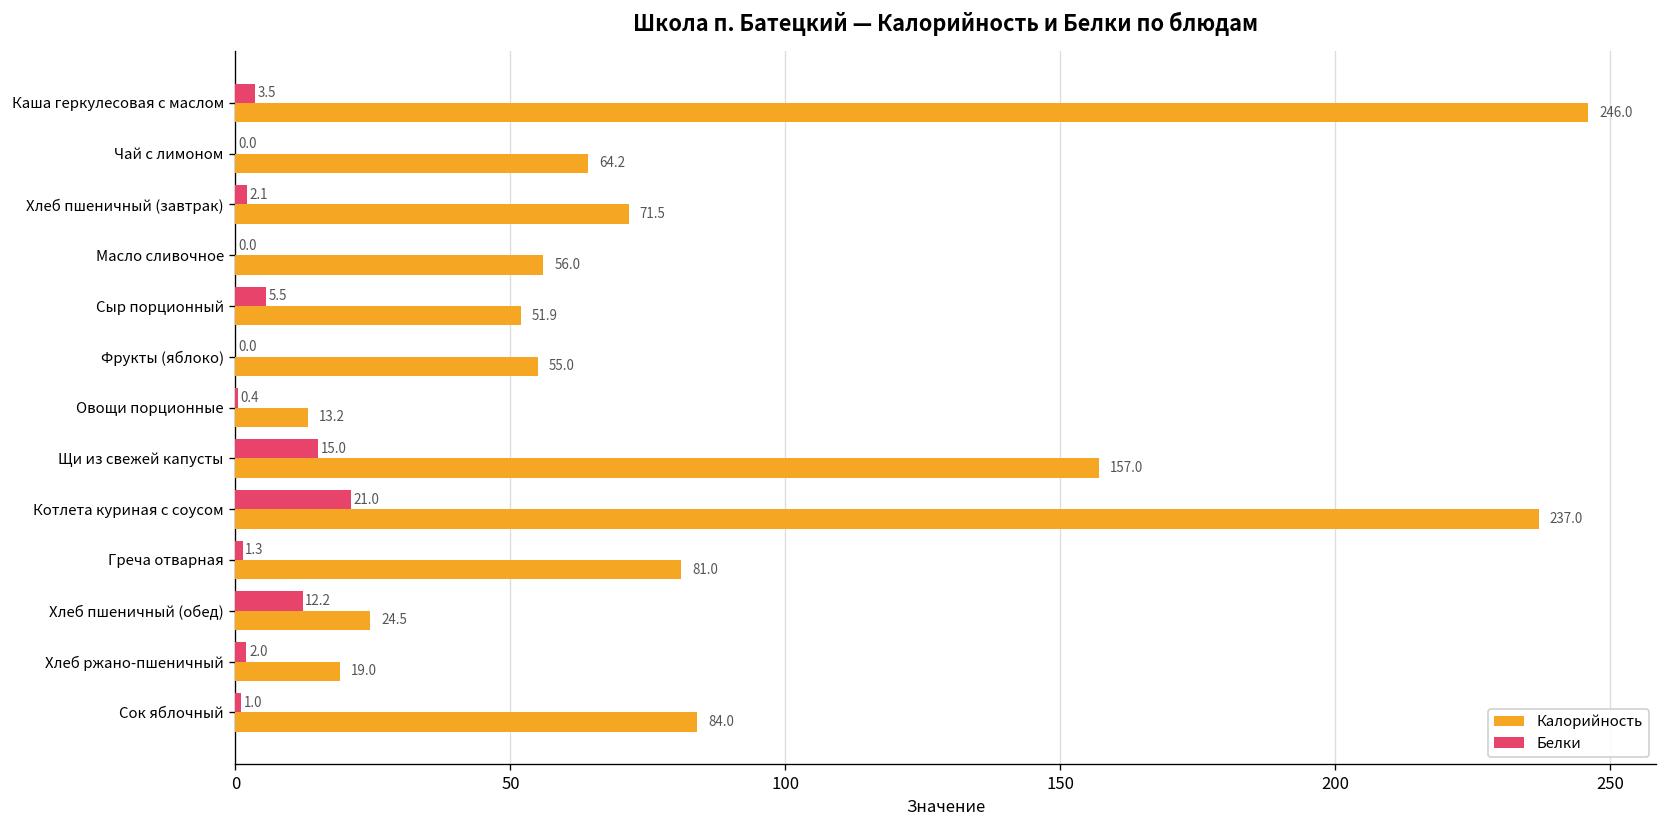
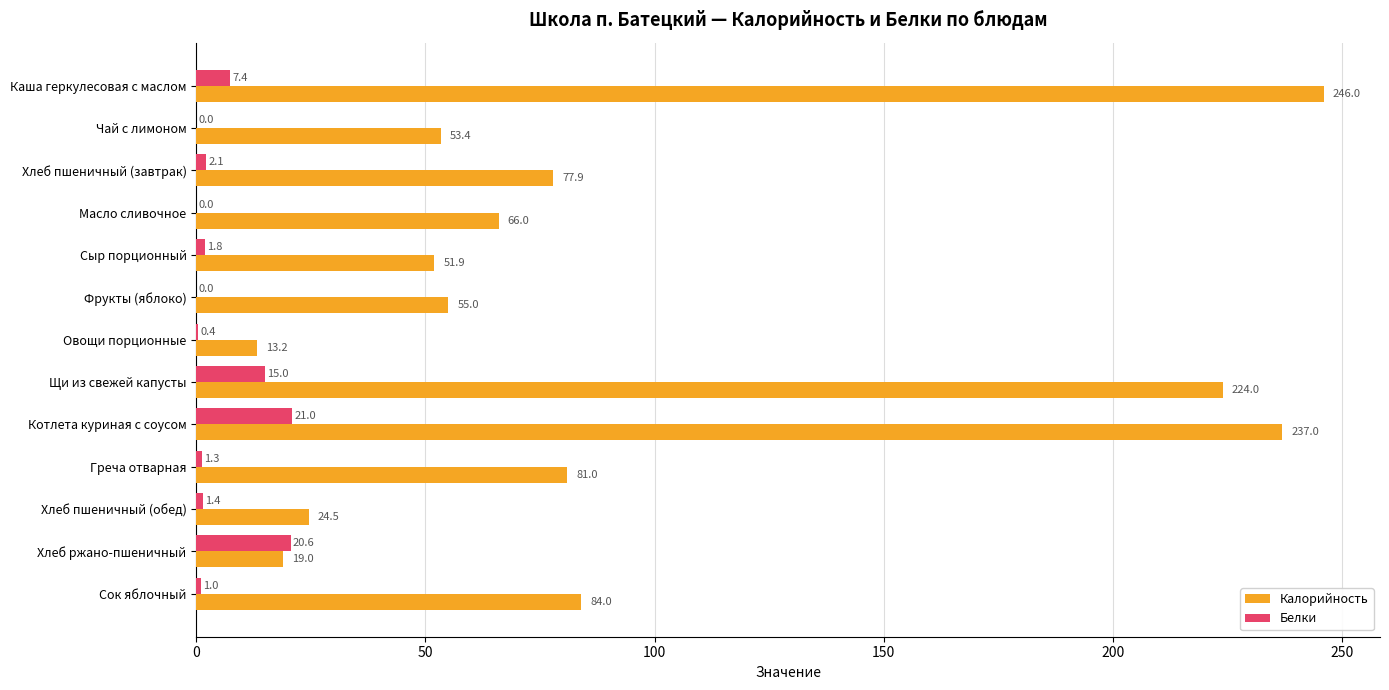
Белки, Каша геркулесовая с маслом: 3.5 -> 7.4
Калорийность, Чай с лимоном: 64.2 -> 53.4
Калорийность, Хлеб пшеничный (завтрак): 71.5 -> 77.9
Калорийность, Масло сливочное: 56.0 -> 66.0
Белки, Сыр порционный: 5.5 -> 1.8
Калорийность, Щи из свежей капусты: 157.0 -> 224.0
Белки, Хлеб пшеничный (обед): 12.2 -> 1.4
Белки, Хлеб ржано-пшеничный: 2.0 -> 20.6
